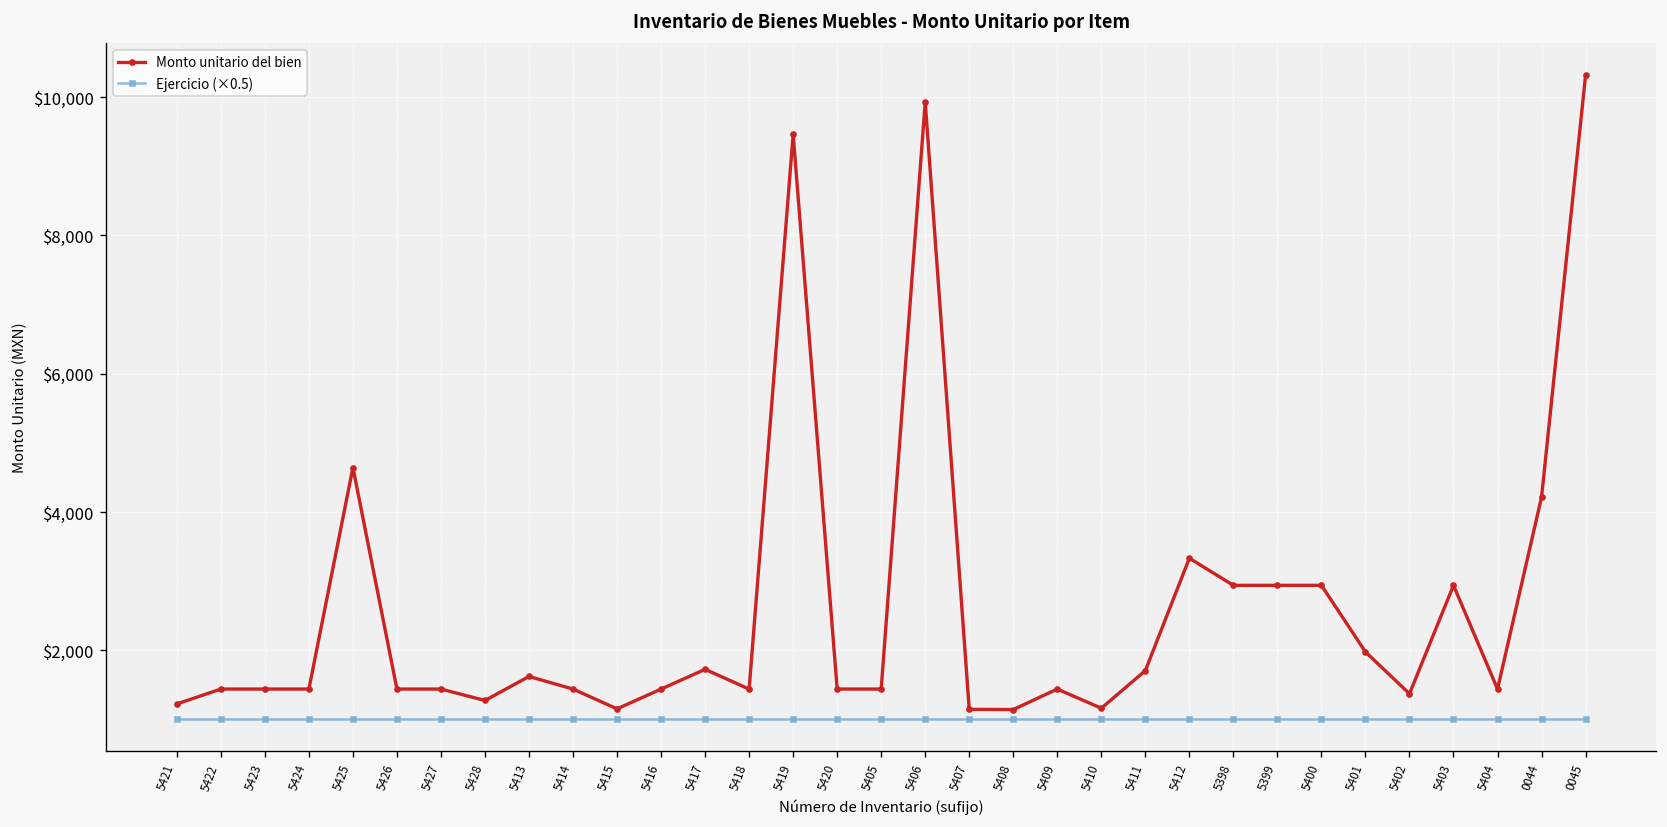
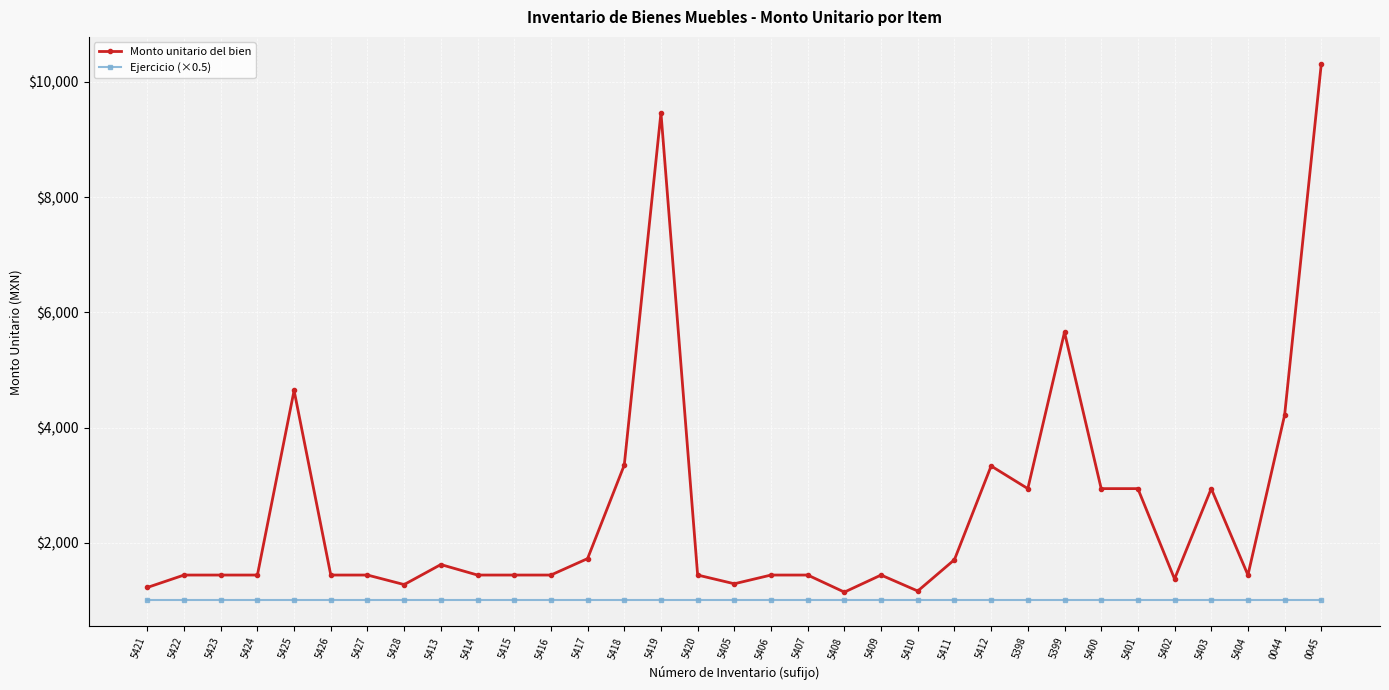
Monto unitario del bien, 5415: $1,200 -> $1,400
Monto unitario del bien, 5418: $1,400 -> $3,300
Monto unitario del bien, 5405: $1,400 -> $1,300
Monto unitario del bien, 5406: $9,900 -> $1,400
Monto unitario del bien, 5407: $1,100 -> $1,400
Monto unitario del bien, 5399: $2,900 -> $5,700
Monto unitario del bien, 5401: $2,000 -> $2,900
